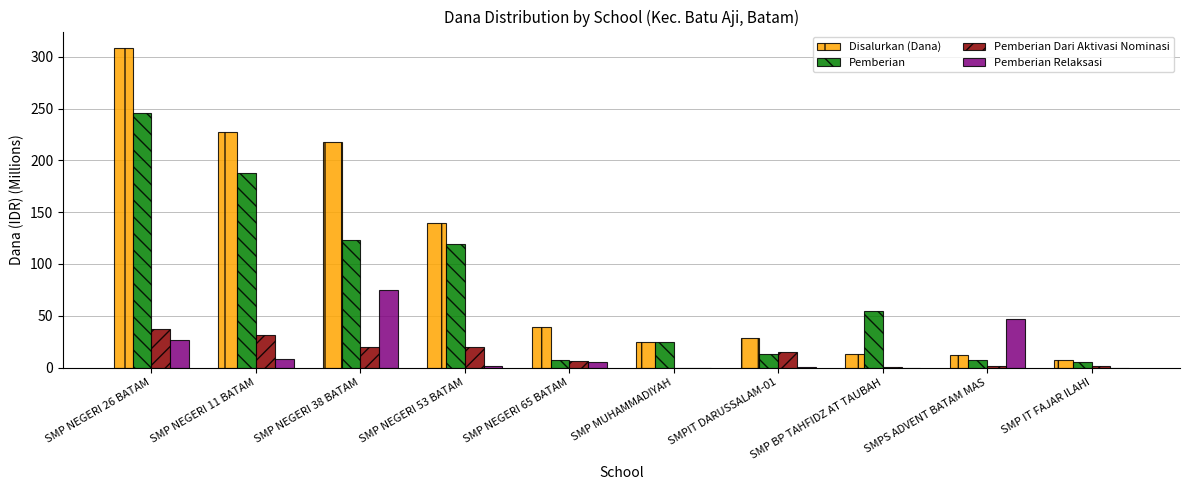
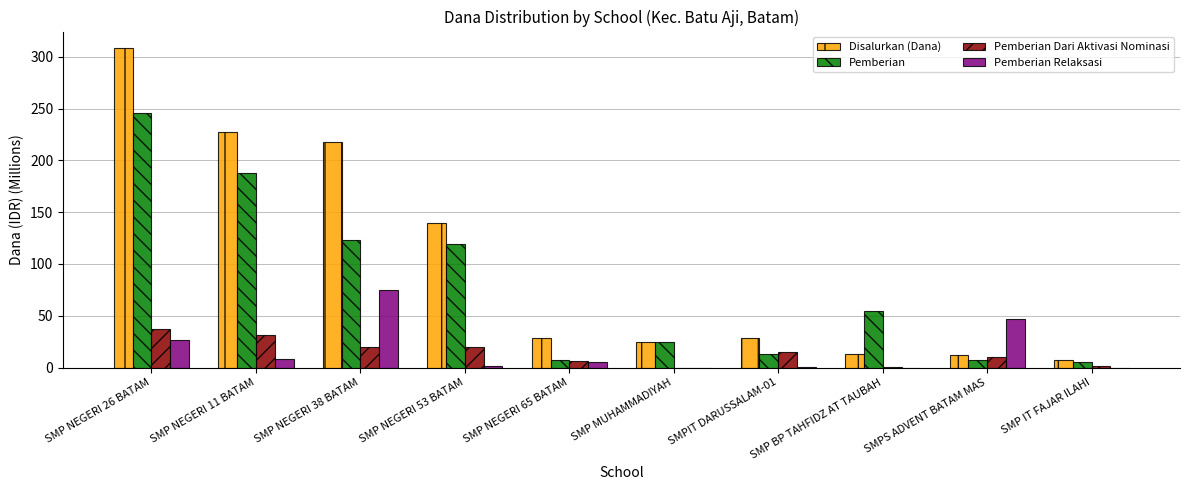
Disalurkan (Dana), SMP NEGERI 65 BATAM: 39 -> 29
Pemberian Dari Aktivasi Nominasi, SMPS ADVENT BATAM MAS: 2 -> 10
